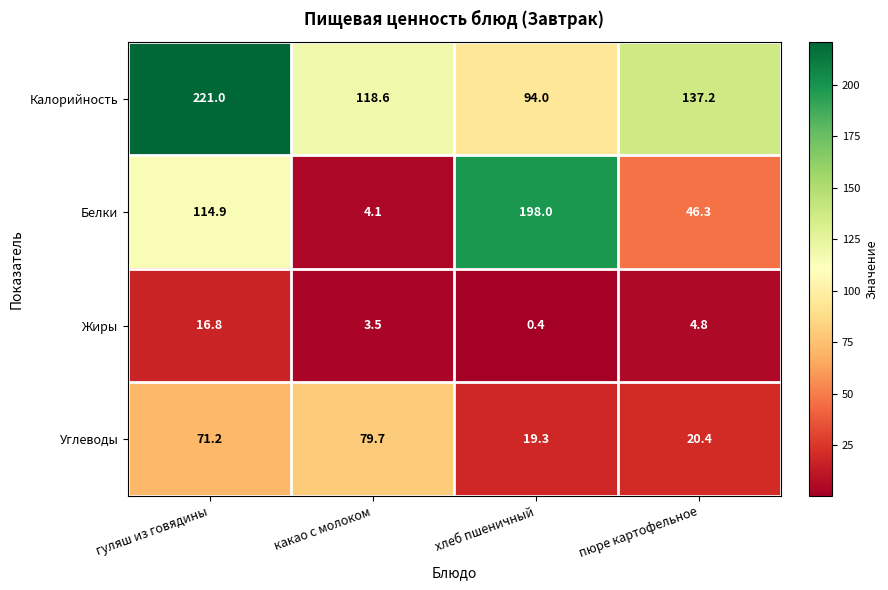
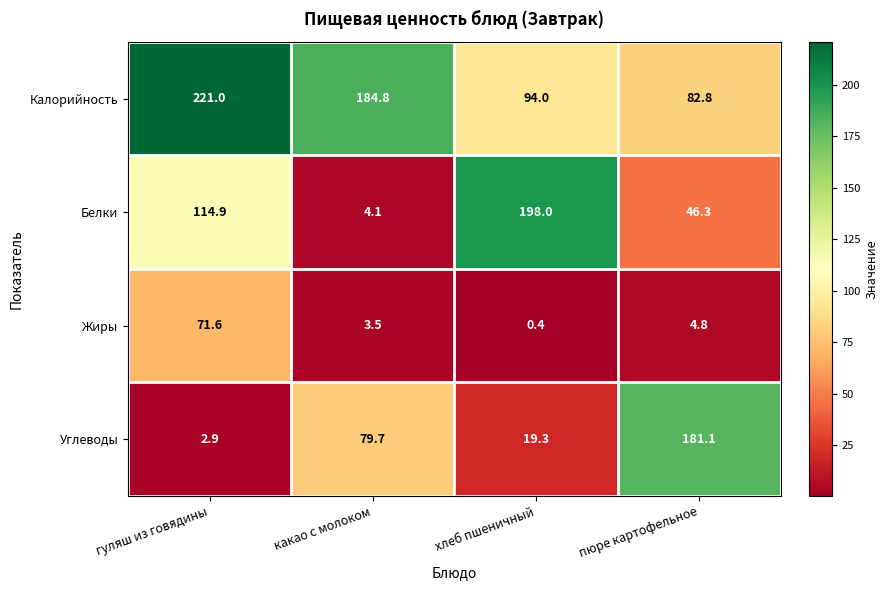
Калорийность, какао с молоком: 118.6 -> 184.8
Калорийность, пюре картофельное: 137.2 -> 82.8
Жиры, гуляш из говядины: 16.8 -> 71.6
Углеводы, гуляш из говядины: 71.2 -> 2.9
Углеводы, пюре картофельное: 20.4 -> 181.1
